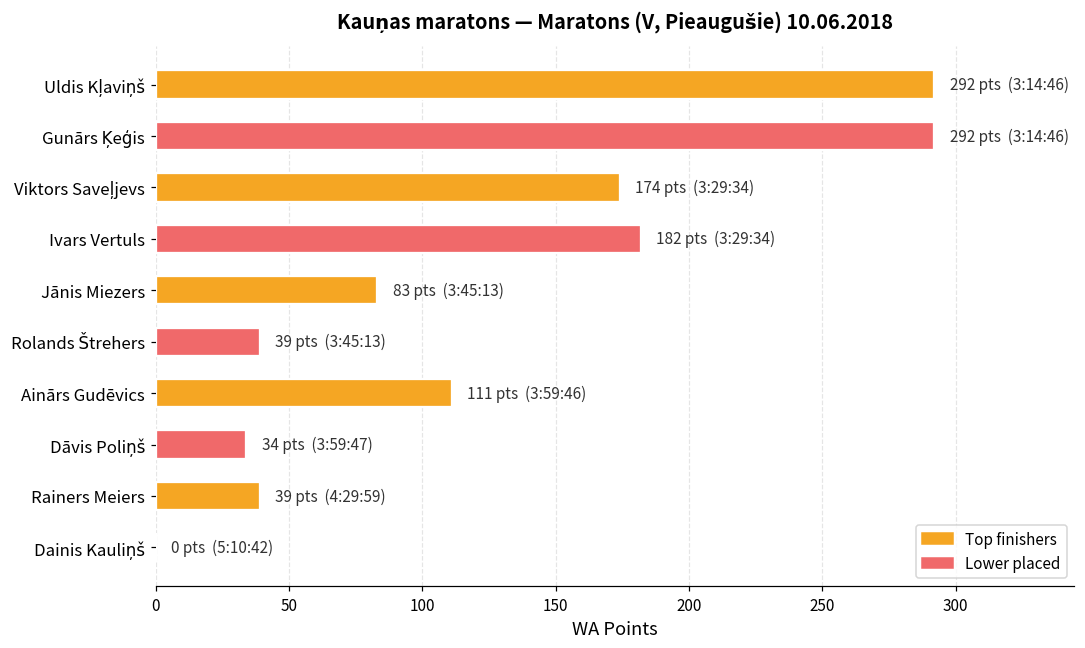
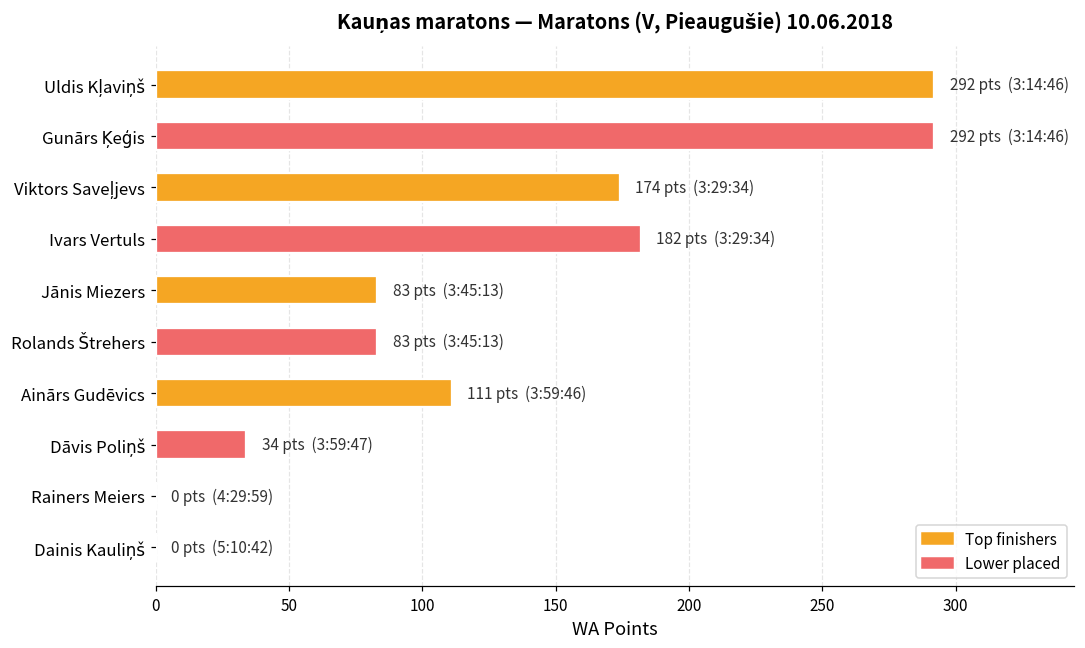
Rolands Štrehers: 39 -> 83
Rainers Meiers: 39 -> 0
